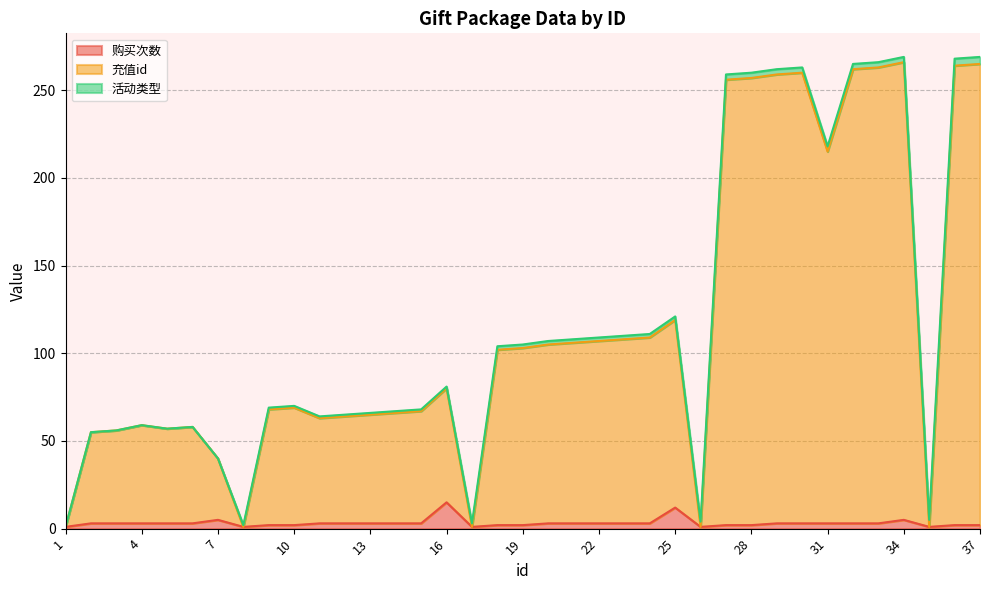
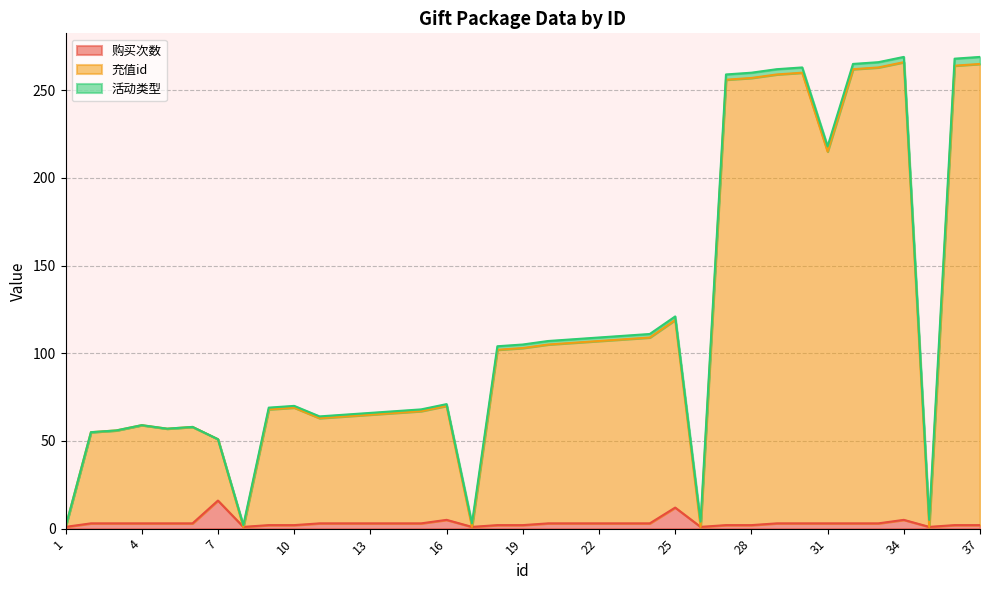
购买次数, 7: 5 -> 16
购买次数, 16: 15 -> 5
